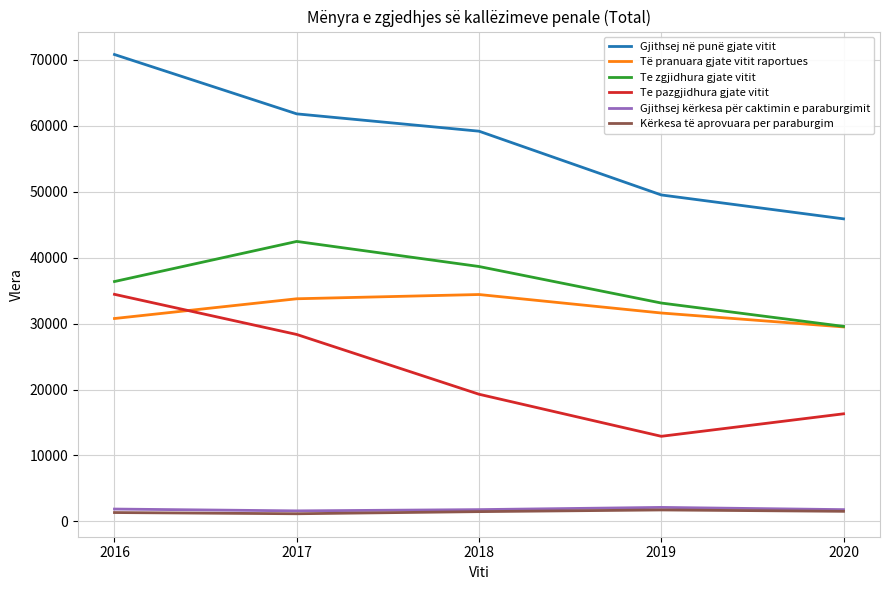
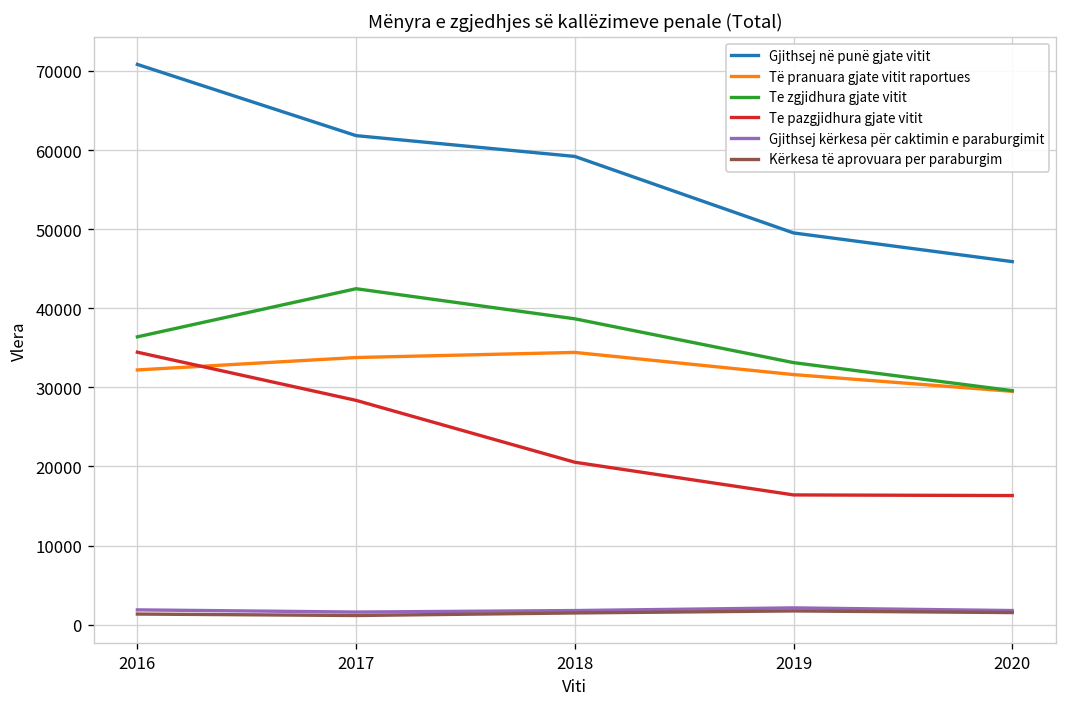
Të pranuara gjate vitit raportues, 2016: 31000 -> 32000
Te pazgjidhura gjate vitit, 2018: 19000 -> 21000
Te pazgjidhura gjate vitit, 2019: 13000 -> 16000
